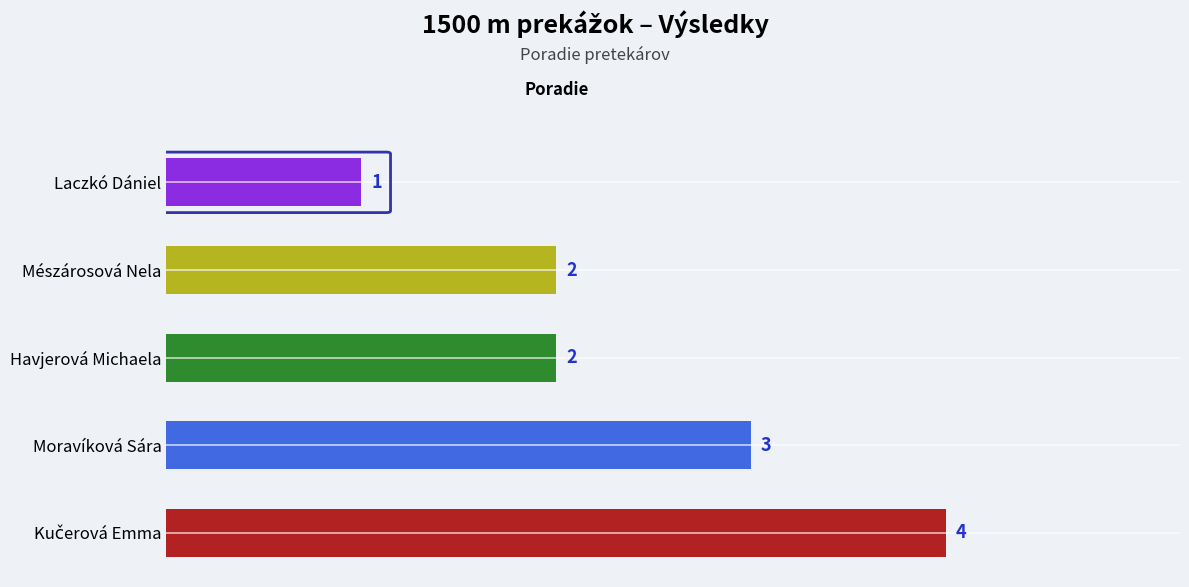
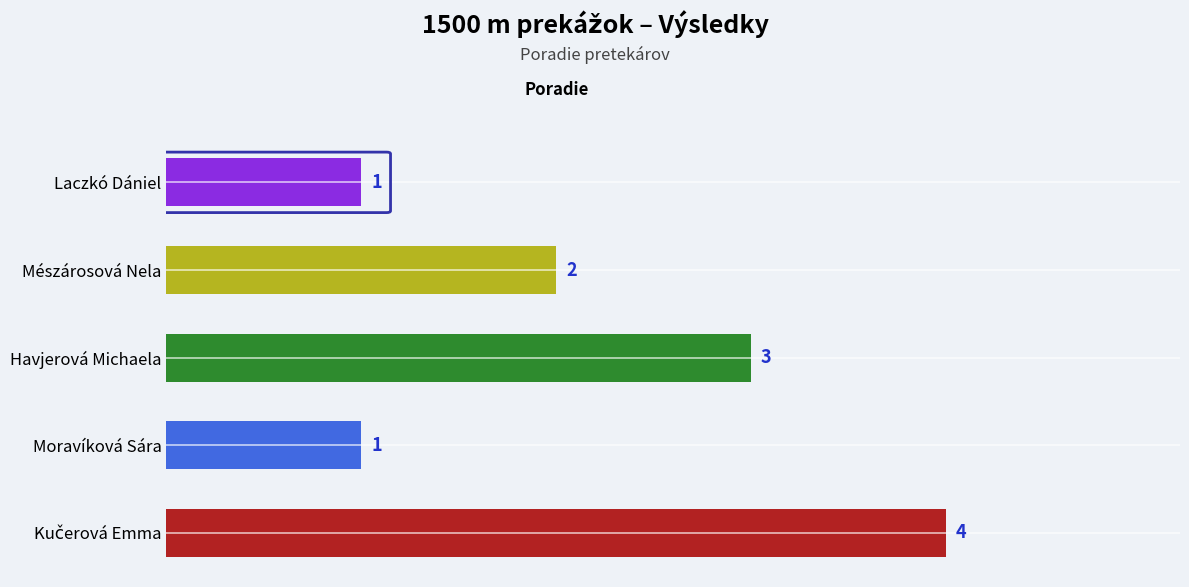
Havjerová Michaela: 2 -> 3
Moravíková Sára: 3 -> 1
